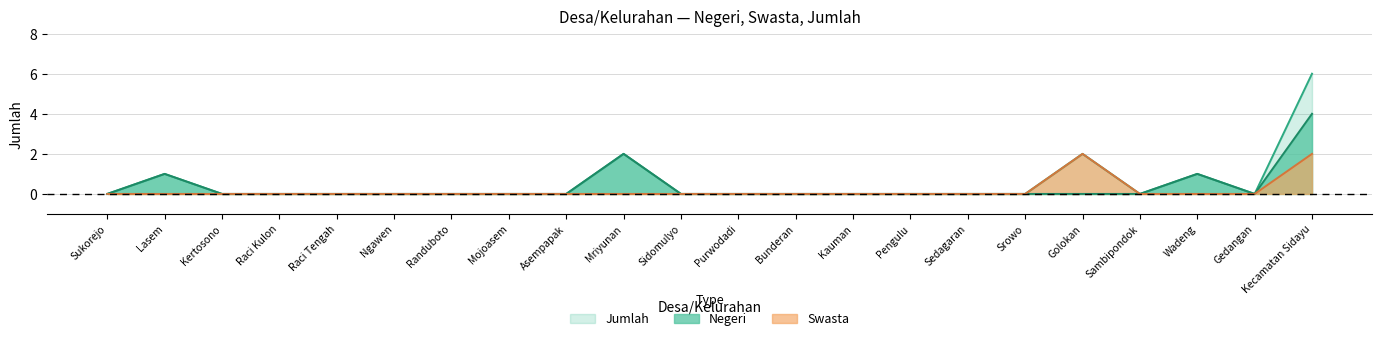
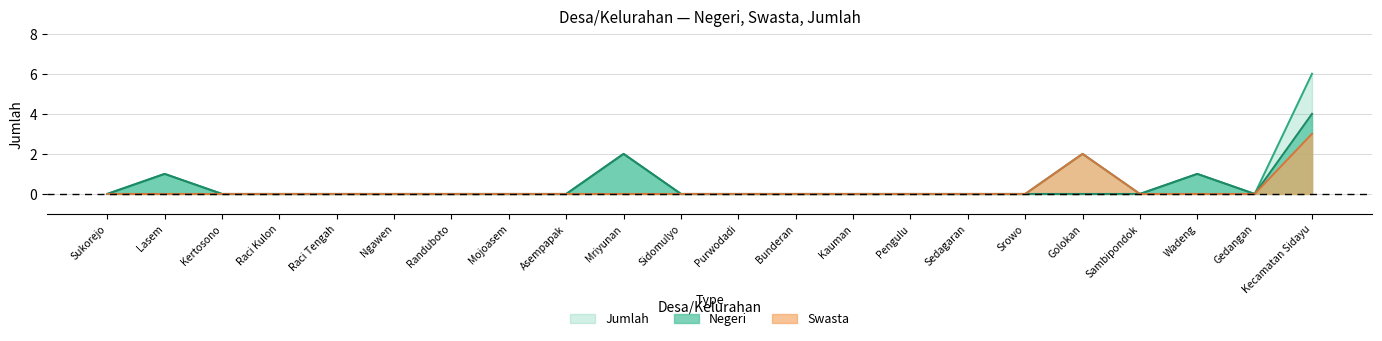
Swasta, Kecamatan Sidayu: 2 -> 3
